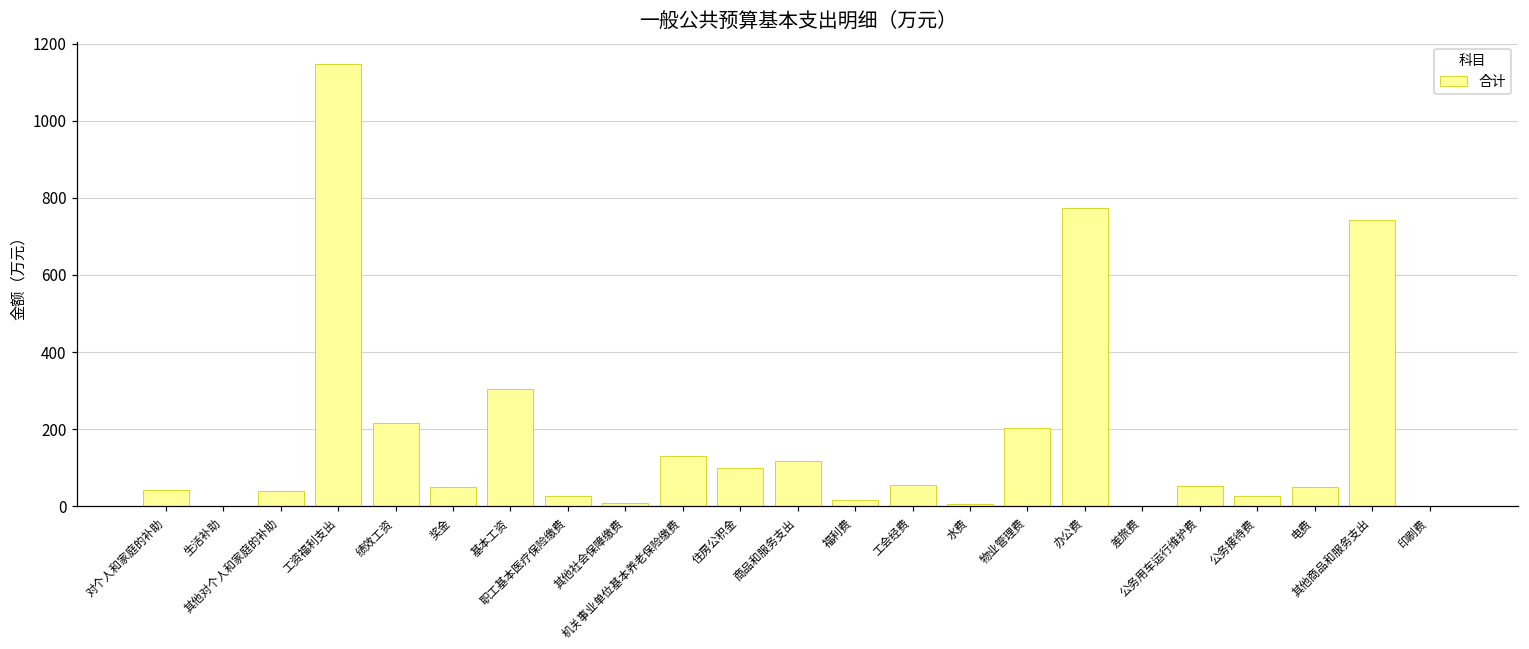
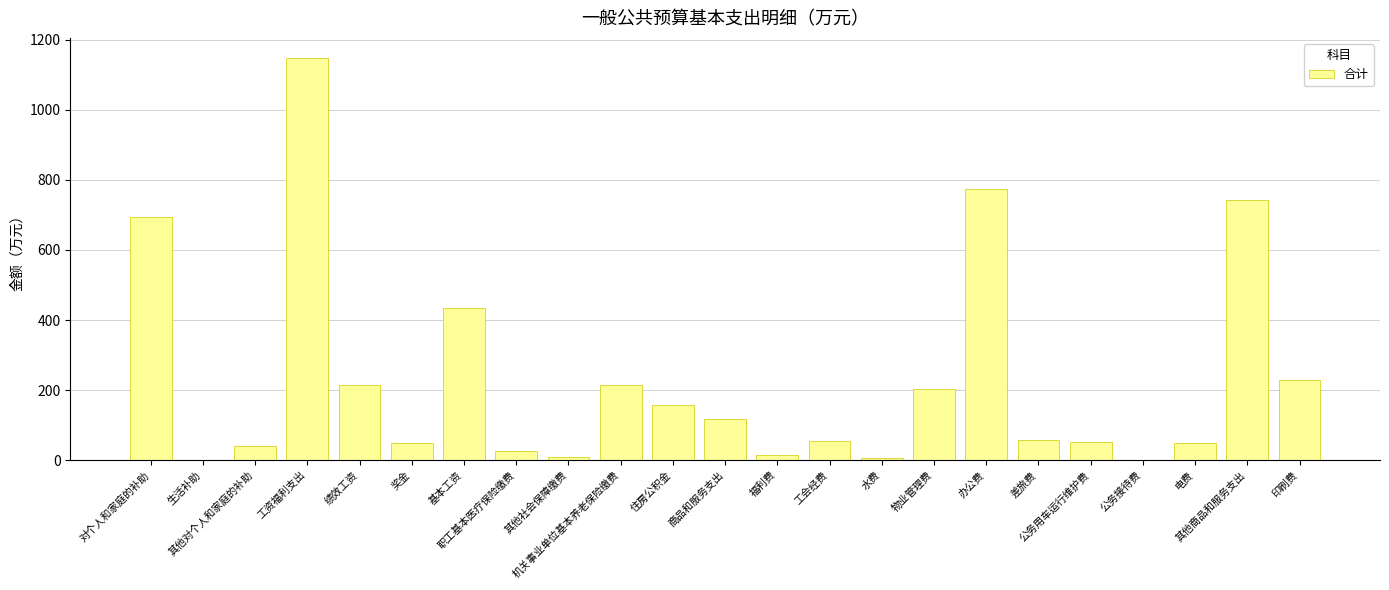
对个人和家庭的补助: 40 -> 690
基本工资: 300 -> 430
机关事业单位基本养老保险缴费: 130 -> 210
住房公积金: 100 -> 160
差旅费: 0 -> 60
公务接待费: 30 -> 0
印刷费: 0 -> 230
